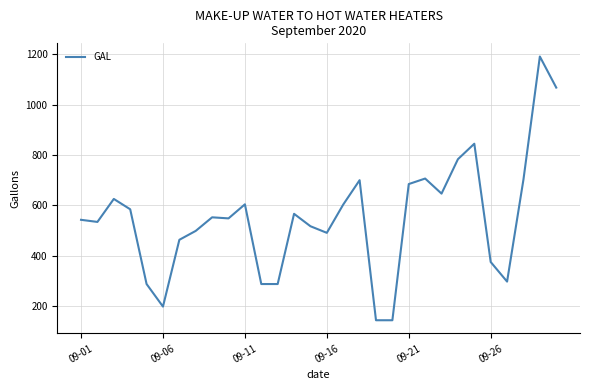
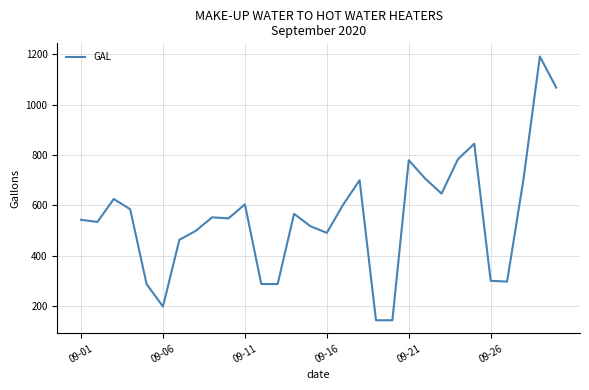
09-21: 690 -> 780
09-26: 380 -> 300
